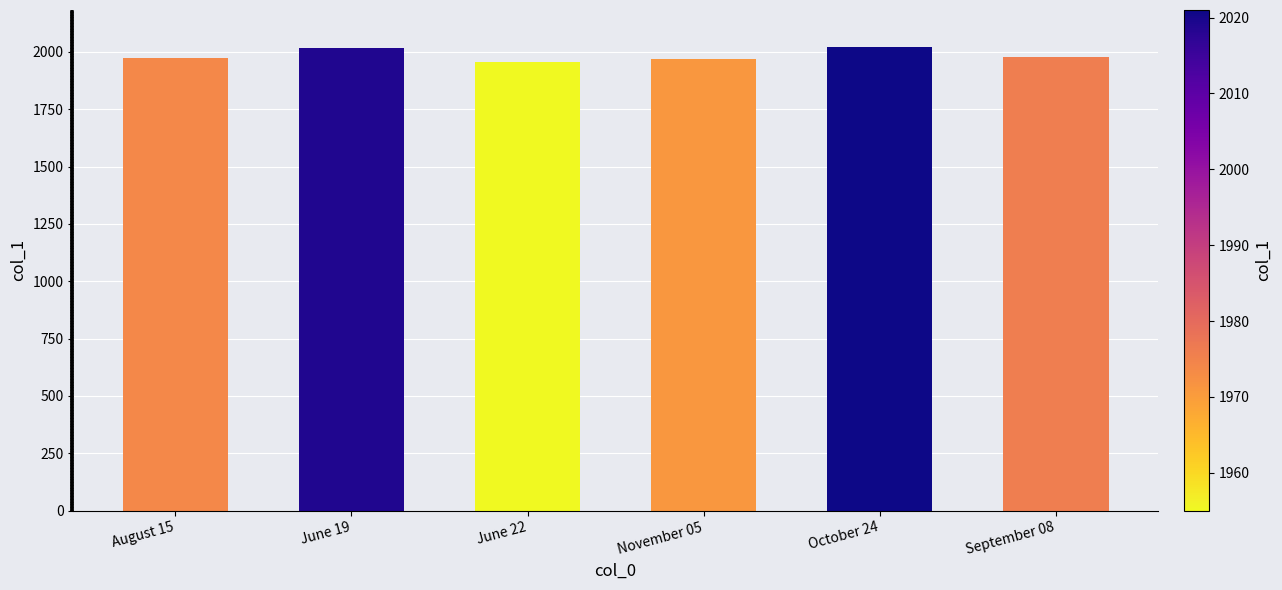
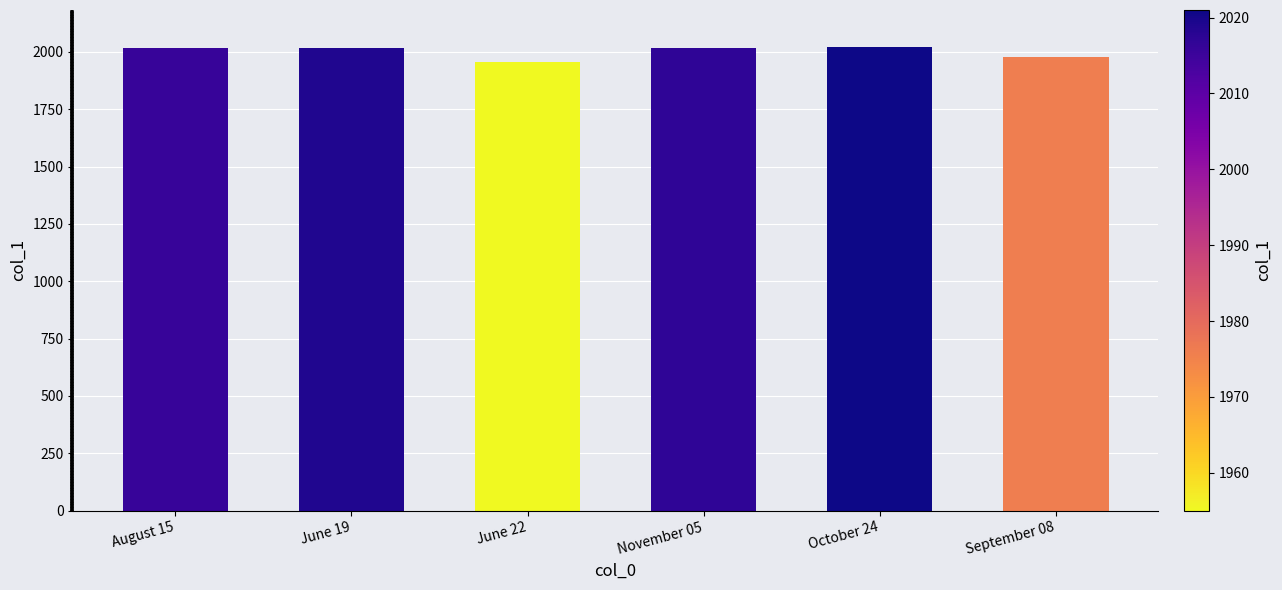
August 15: 1970 -> 2020
November 05: 1970 -> 2020
